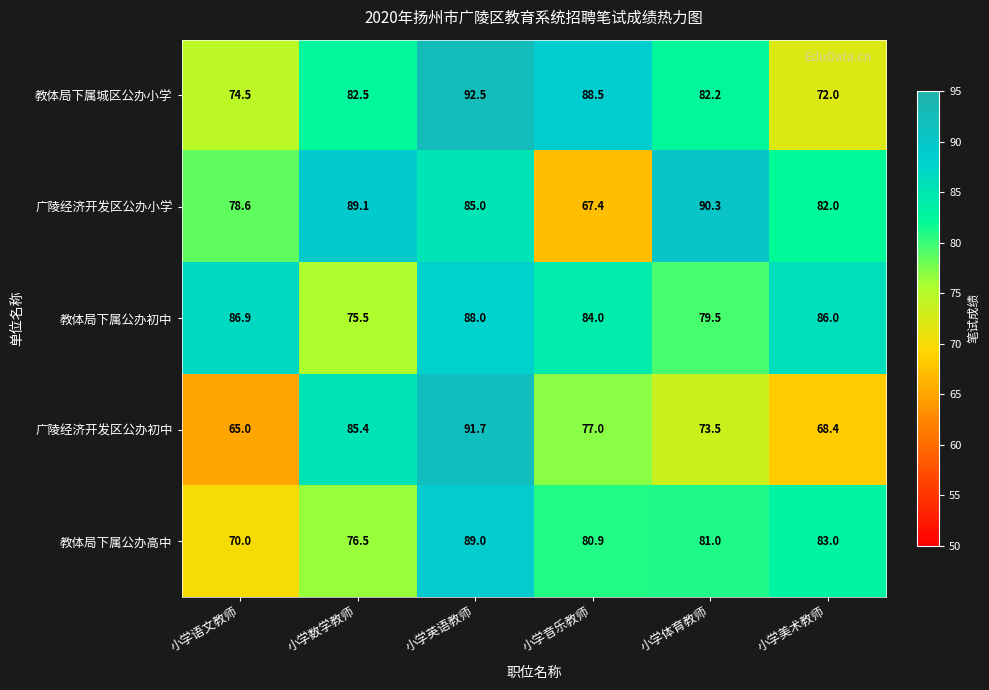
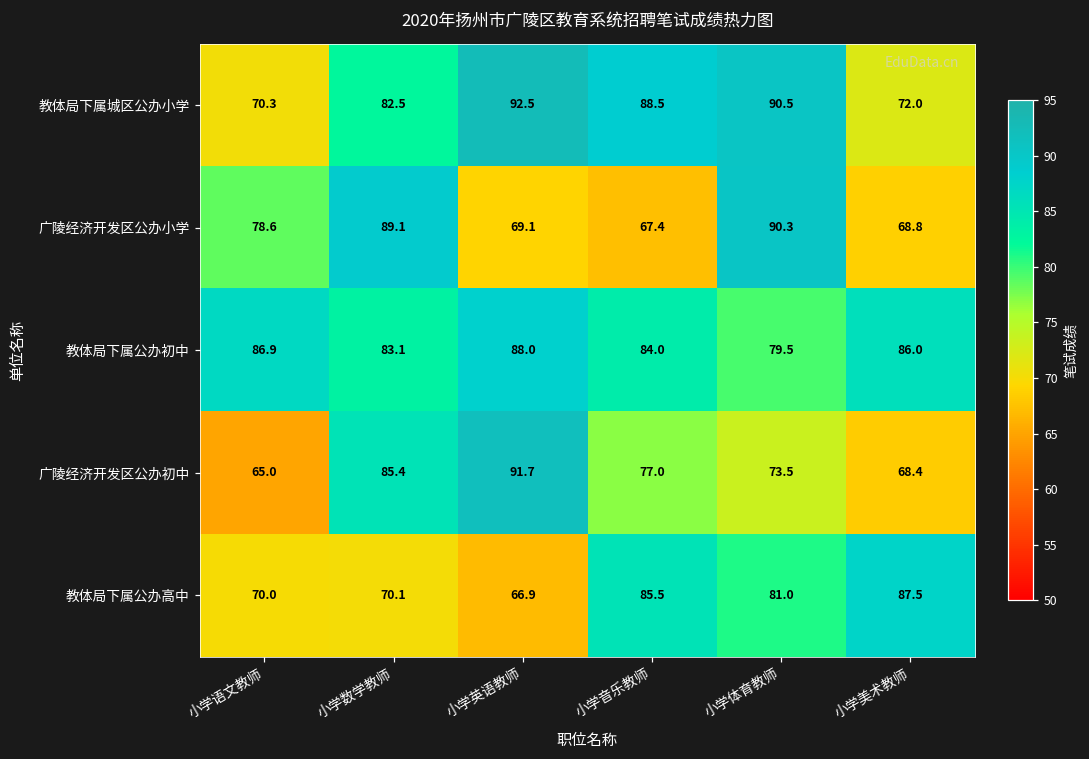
教体局下属城区公办小学, 小学语文教师: 74.5 -> 70.3
教体局下属城区公办小学, 小学体育教师: 82.2 -> 90.5
广陵经济开发区公办小学, 小学英语教师: 85.0 -> 69.1
广陵经济开发区公办小学, 小学美术教师: 82.0 -> 68.8
教体局下属公办初中, 小学数学教师: 75.5 -> 83.1
教体局下属公办高中, 小学数学教师: 76.5 -> 70.1
教体局下属公办高中, 小学英语教师: 89.0 -> 66.9
教体局下属公办高中, 小学音乐教师: 80.9 -> 85.5
教体局下属公办高中, 小学美术教师: 83.0 -> 87.5
